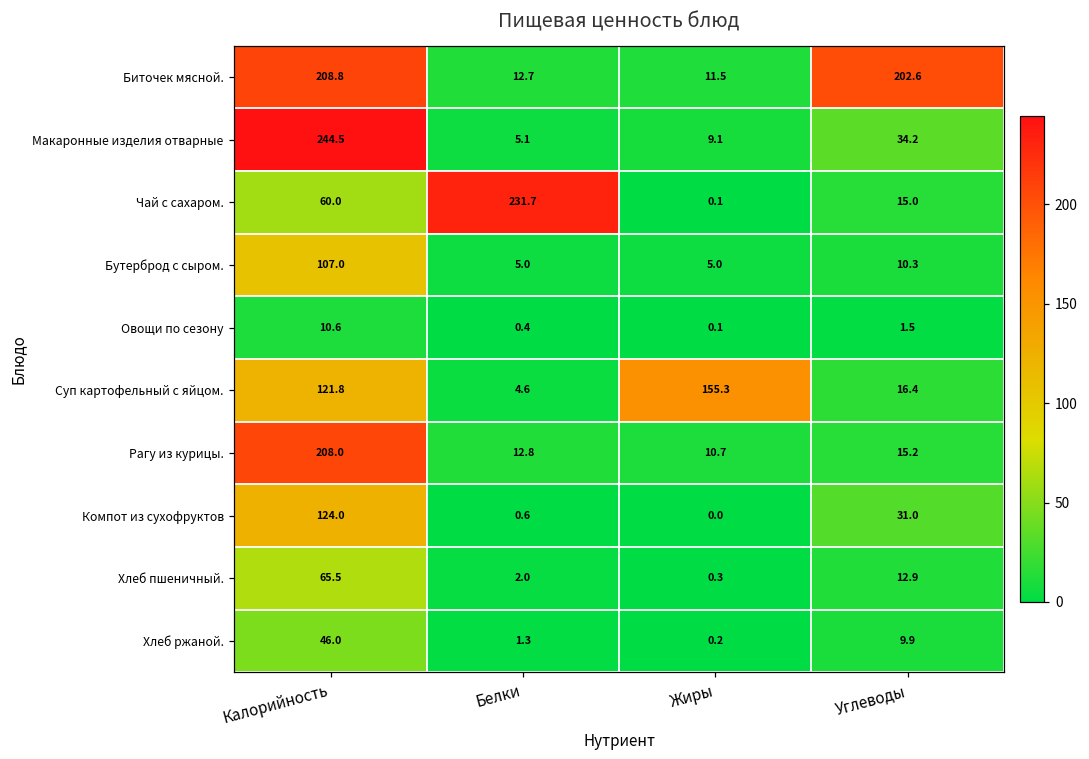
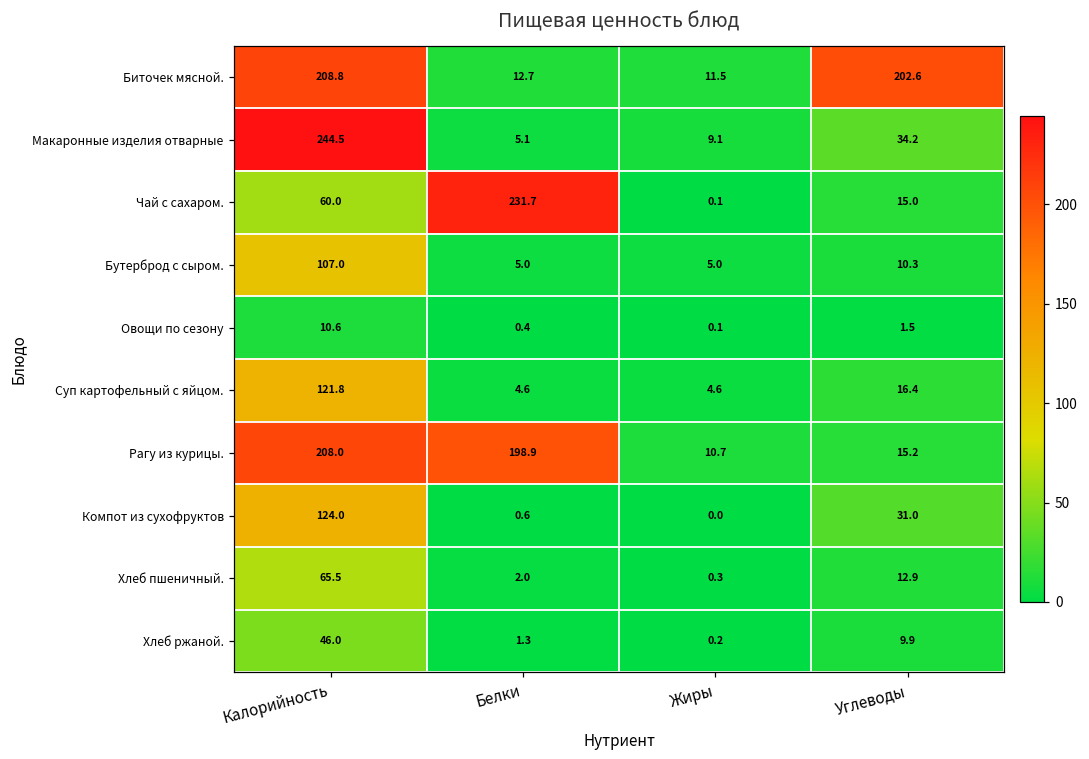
Суп картофельный с яйцом., Жиры: 155.3 -> 4.6
Рагу из курицы., Белки: 12.8 -> 198.9
